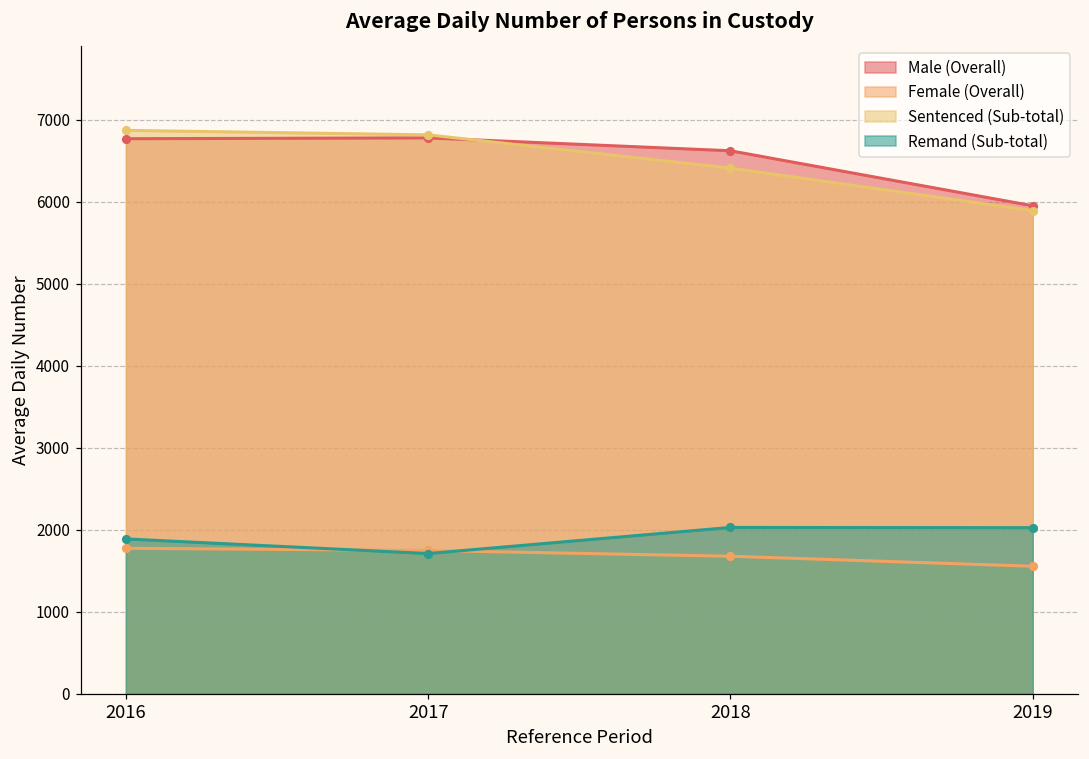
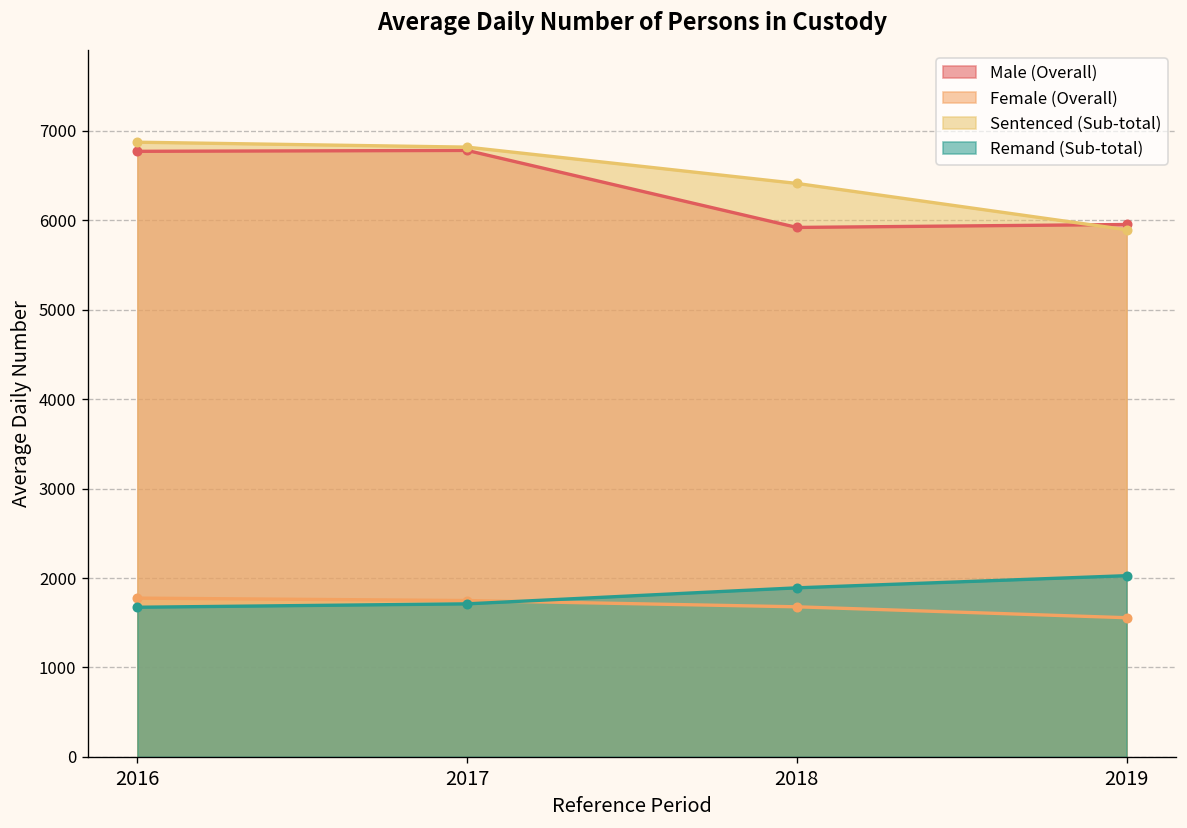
Remand (Sub-total), 2016: 1900 -> 1700
Male (Overall), 2018: 6600 -> 5900
Remand (Sub-total), 2018: 2000 -> 1900
